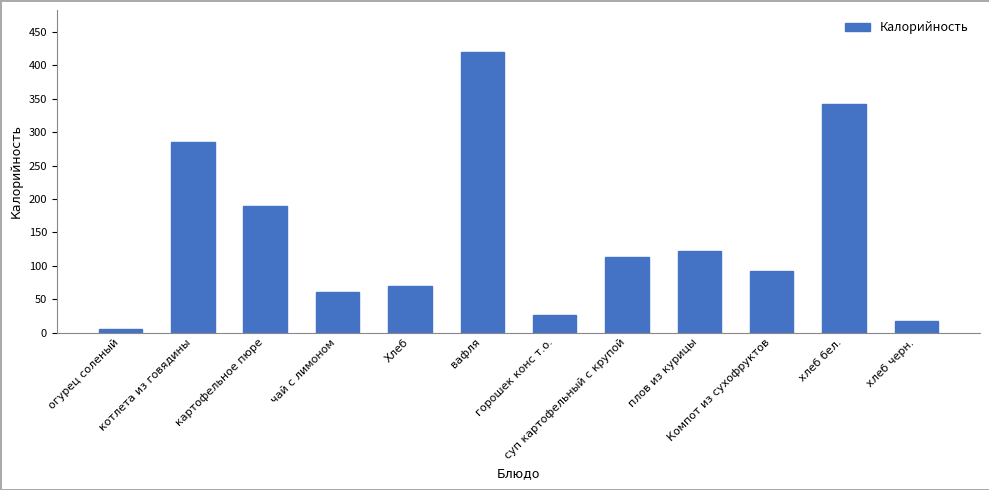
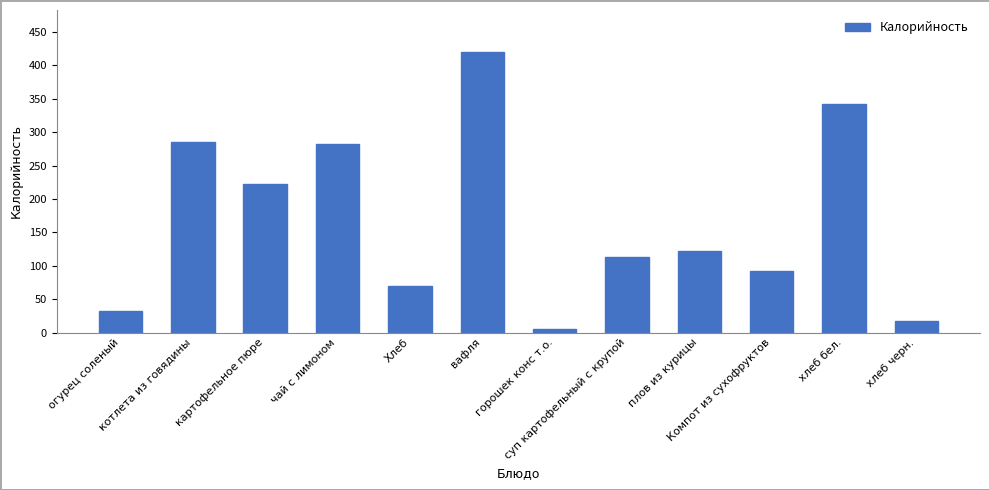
огурец соленый: 10 -> 30
картофельное пюре: 190 -> 220
чай с лимоном: 60 -> 280
горошек конс т.о.: 30 -> 10
